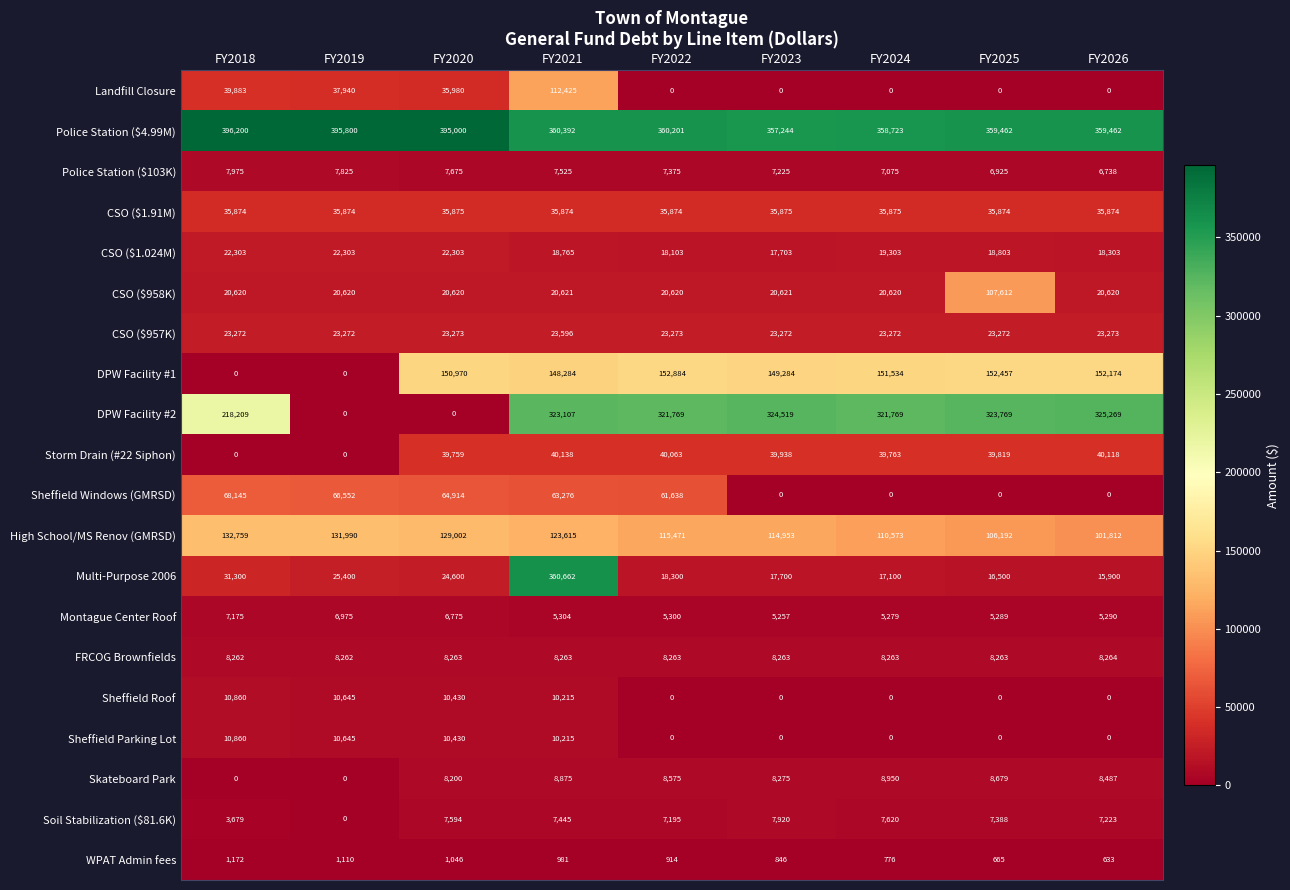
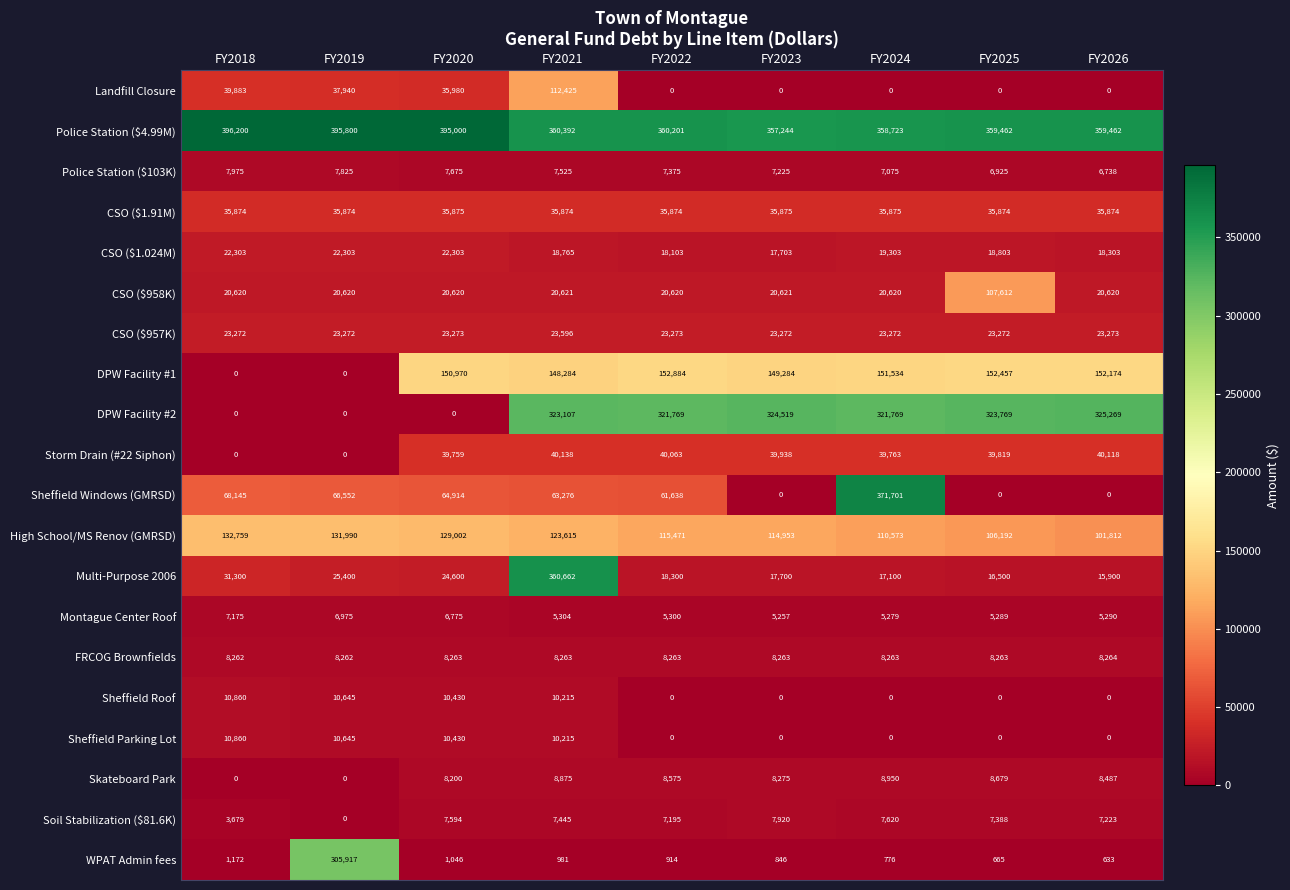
DPW Facility #2, FY2018: 218,209 -> 0
Sheffield Windows (GMRSD), FY2024: 0 -> 371,701
WPAT Admin fees, FY2019: 1,110 -> 305,917
